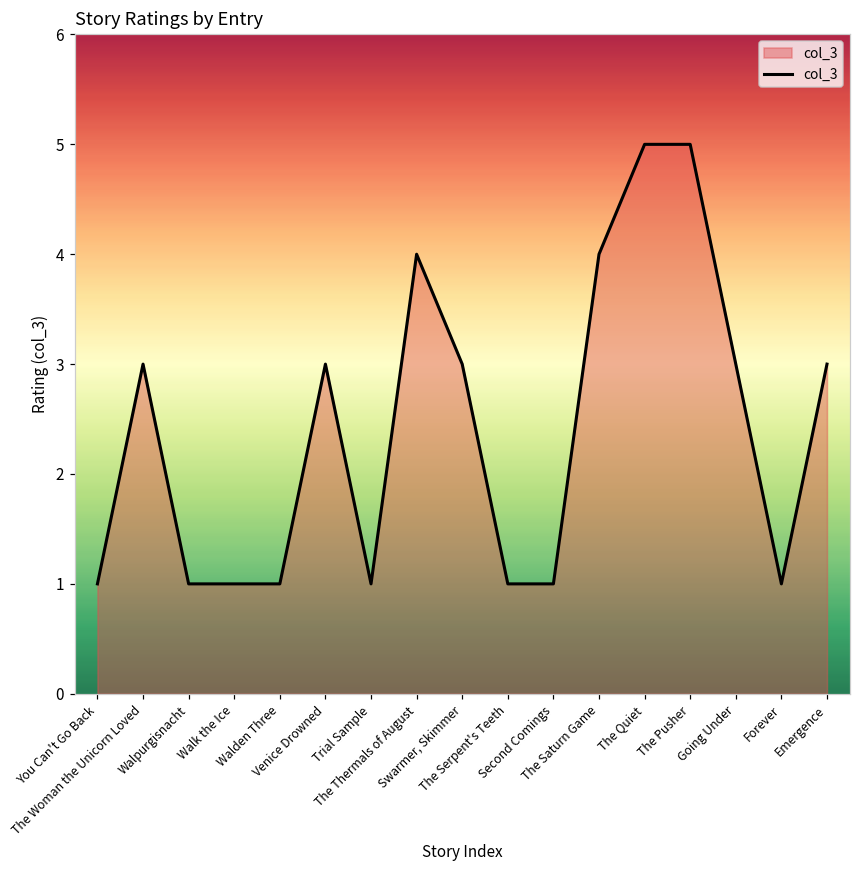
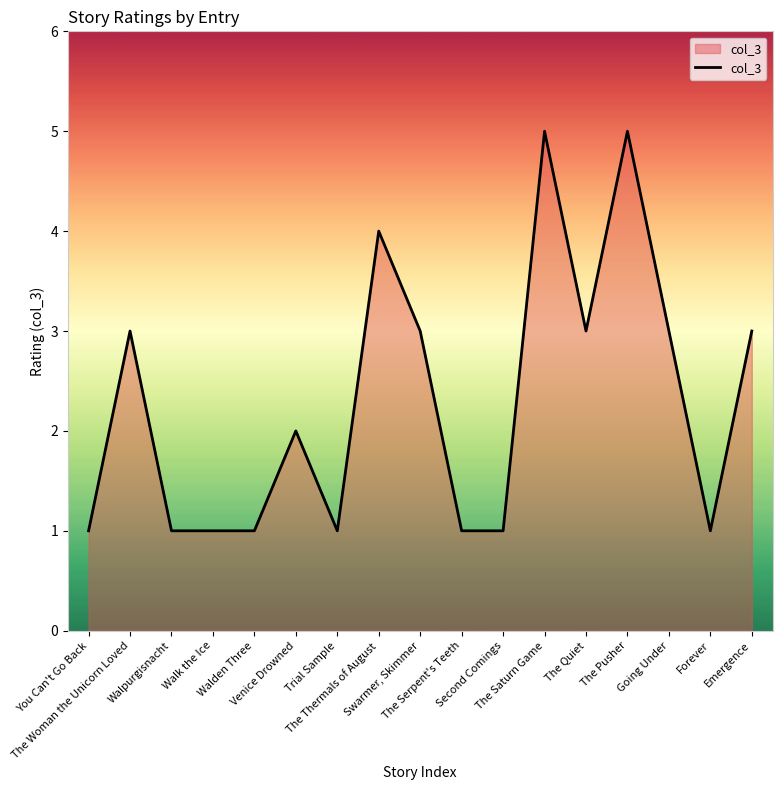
Venice Drowned: 3 -> 2
The Saturn Game: 4 -> 5
The Quiet: 5 -> 3
